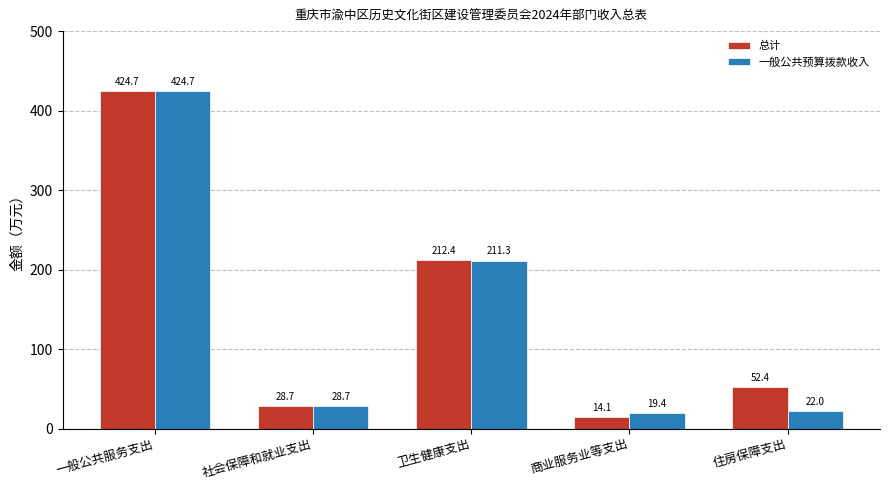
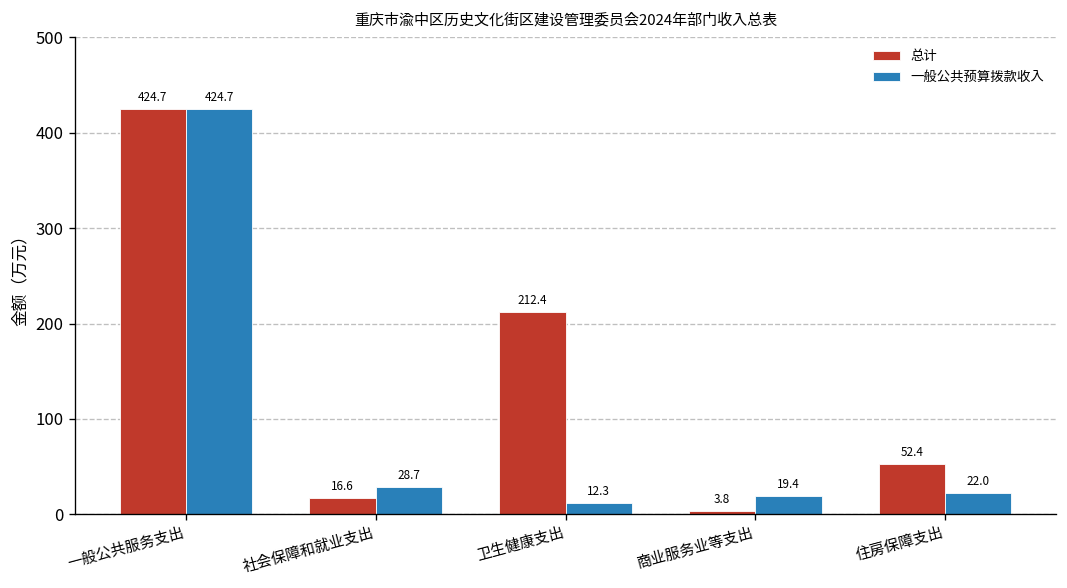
总计, 社会保障和就业支出: 28.7 -> 16.6
一般公共预算拨款收入, 卫生健康支出: 211.3 -> 12.3
总计, 商业服务业等支出: 14.1 -> 3.8
